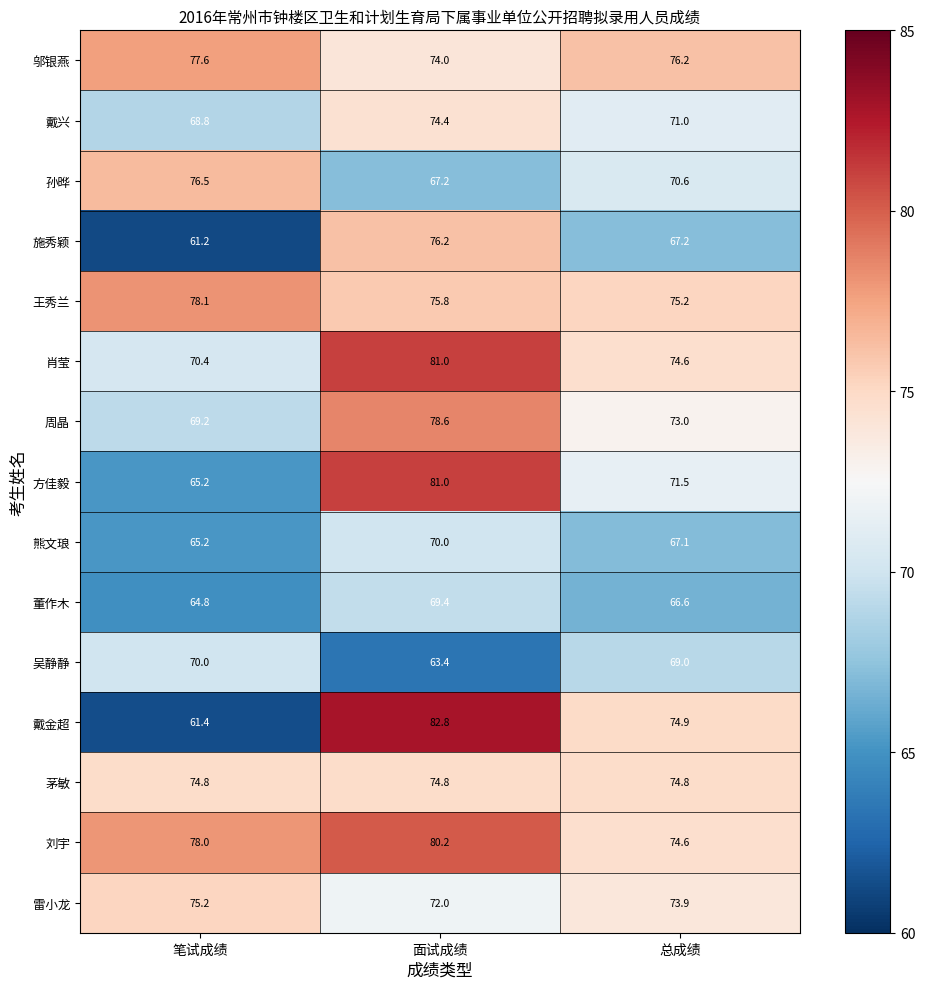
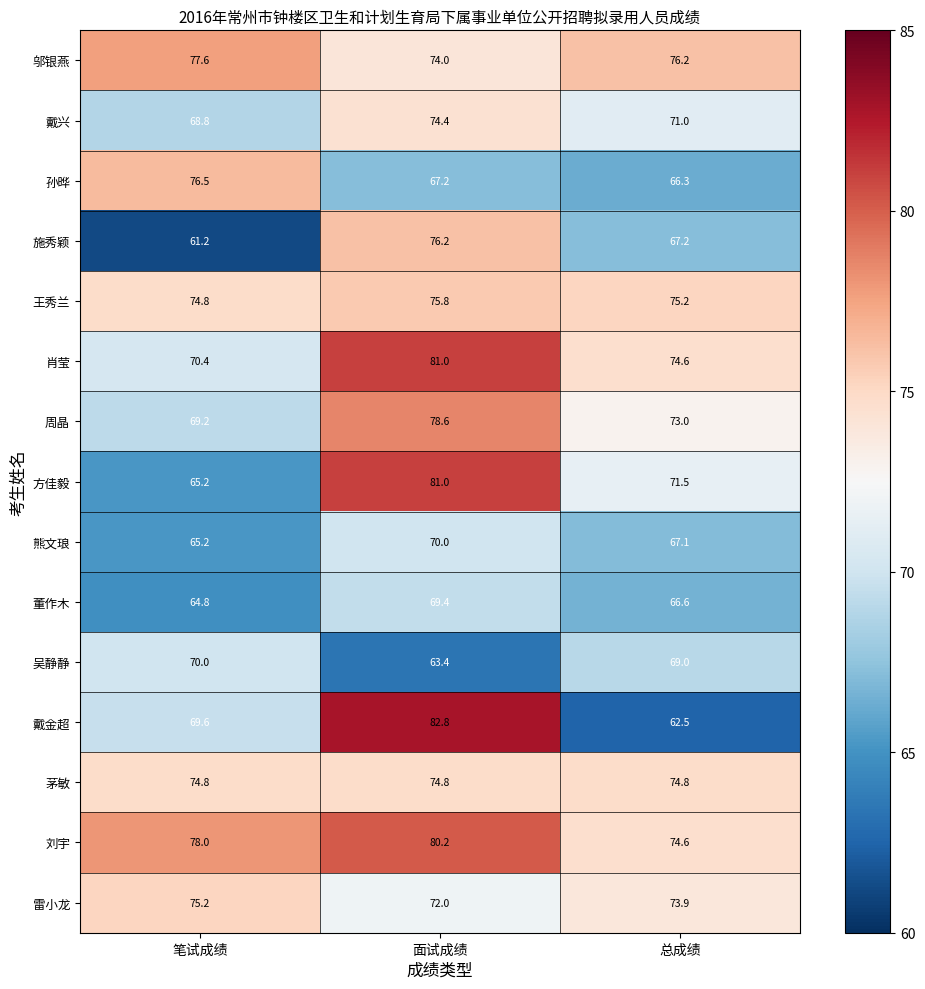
孙晔, 总成绩: 70.6 -> 66.3
王秀兰, 笔试成绩: 78.1 -> 74.8
戴金超, 笔试成绩: 61.4 -> 69.6
戴金超, 总成绩: 74.9 -> 62.5
